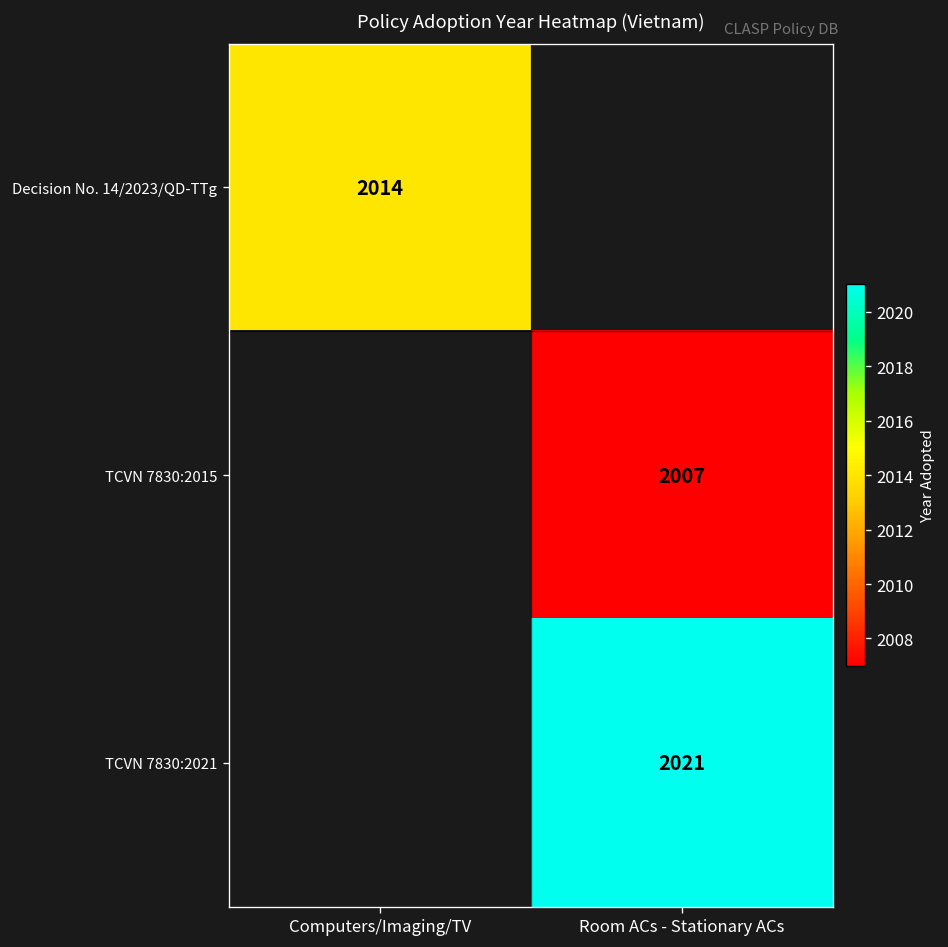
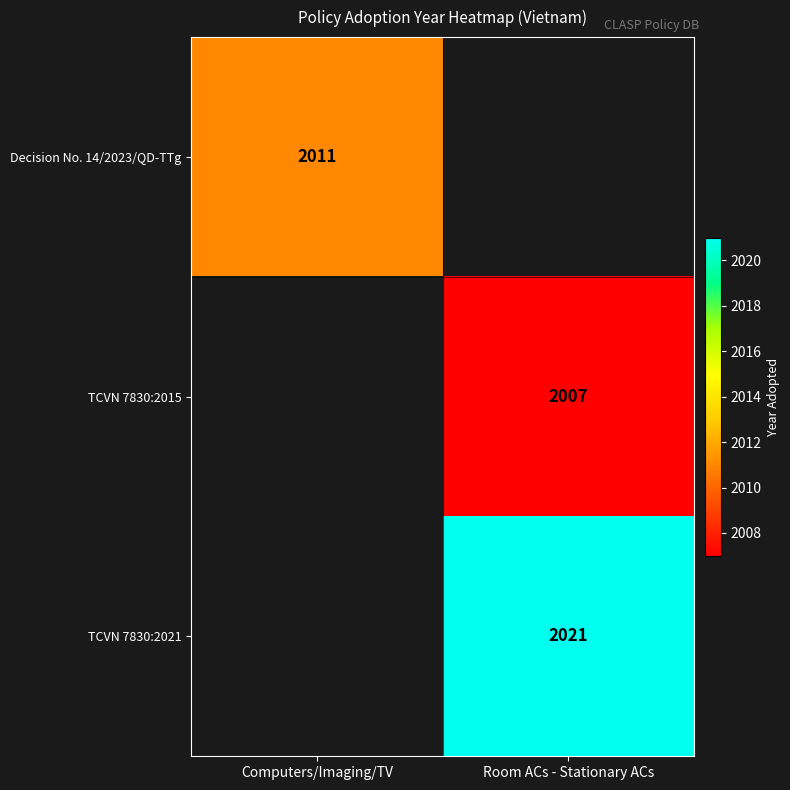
Decision No. 14/2023/QD-TTg, Computers/Imaging/TV: 2014 -> 2011
